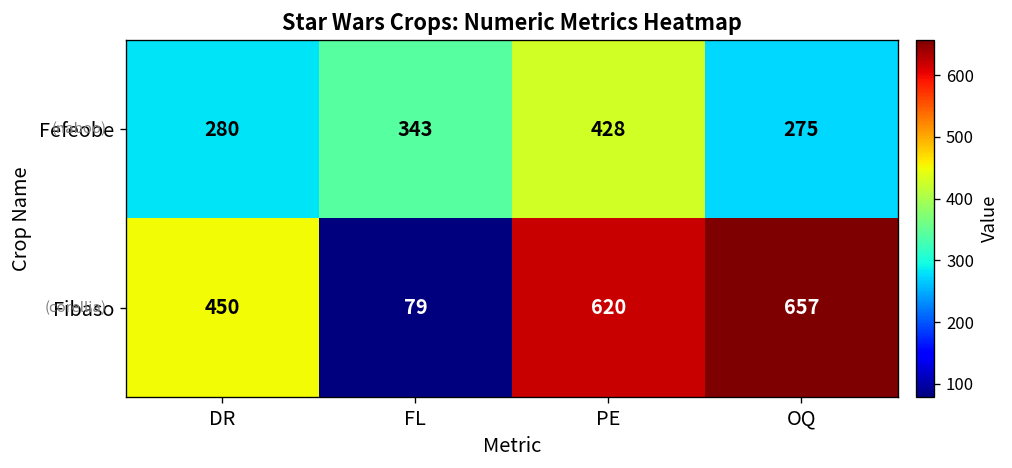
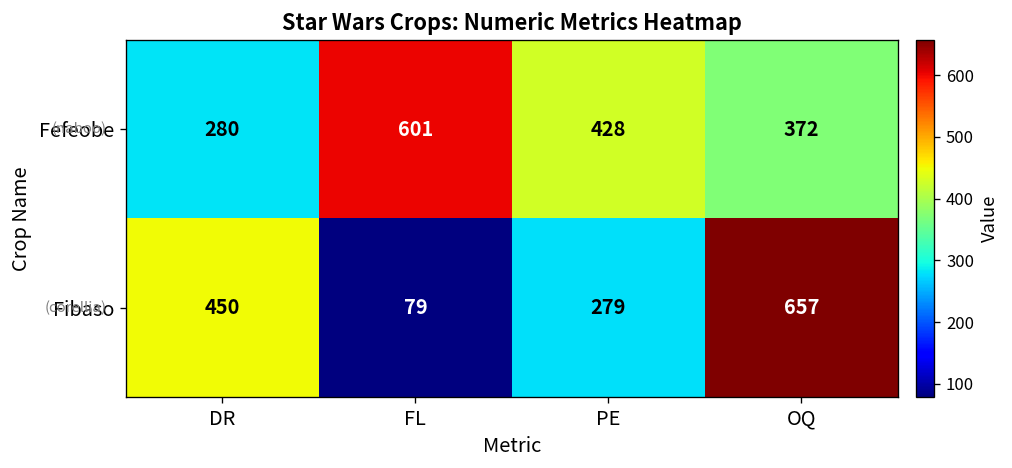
Fefeobe, FL: 343 -> 601
Fefeobe, OQ: 275 -> 372
Fibaso, PE: 620 -> 279
